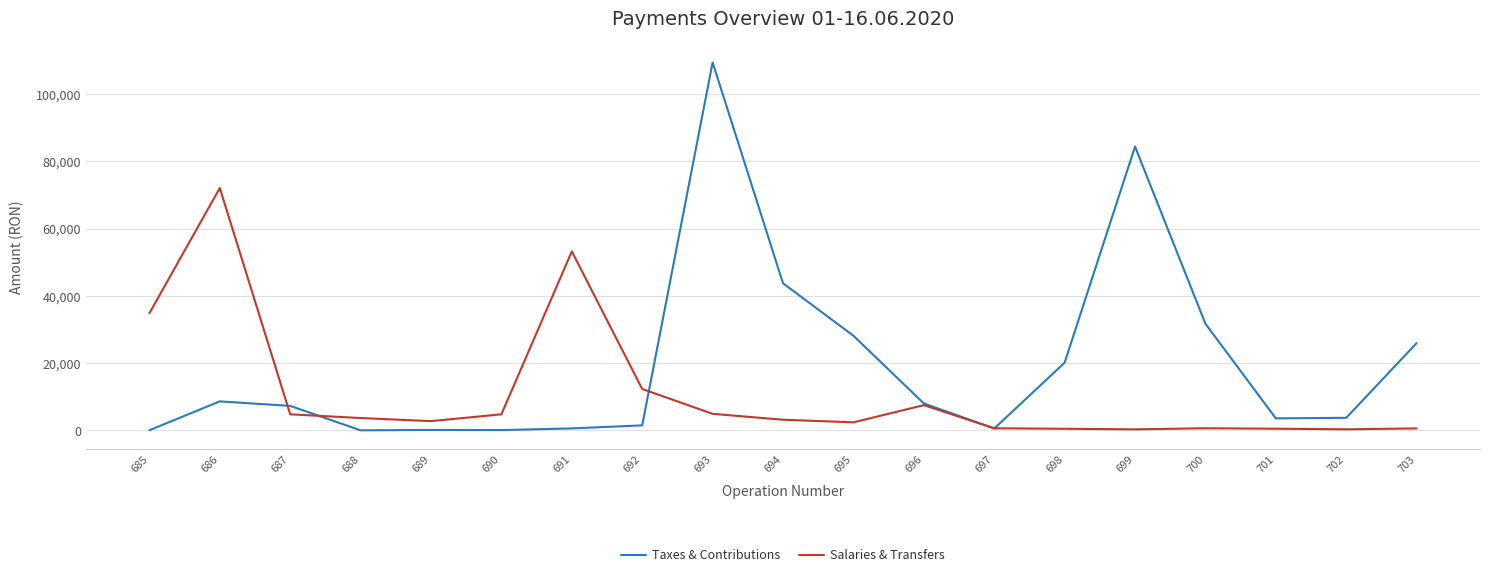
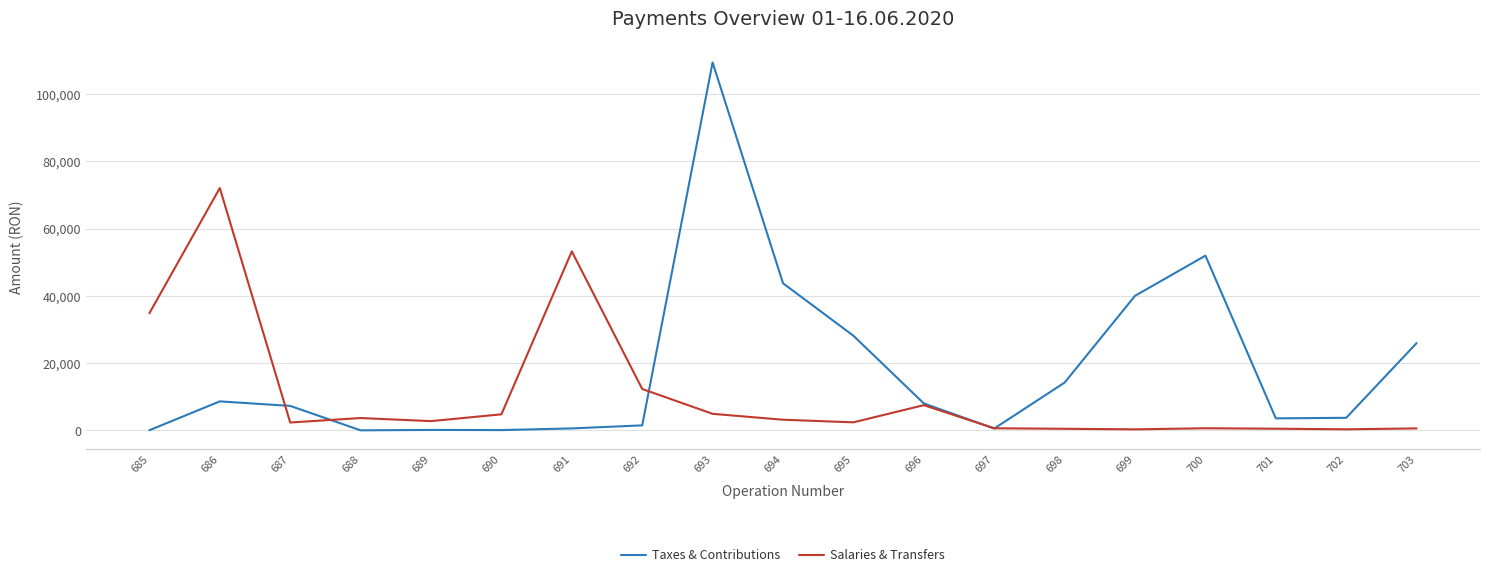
Salaries & Transfers, 687: 5,000 -> 2,000
Taxes & Contributions, 698: 20,000 -> 14,000
Taxes & Contributions, 699: 84,000 -> 40,000
Taxes & Contributions, 700: 32,000 -> 52,000
